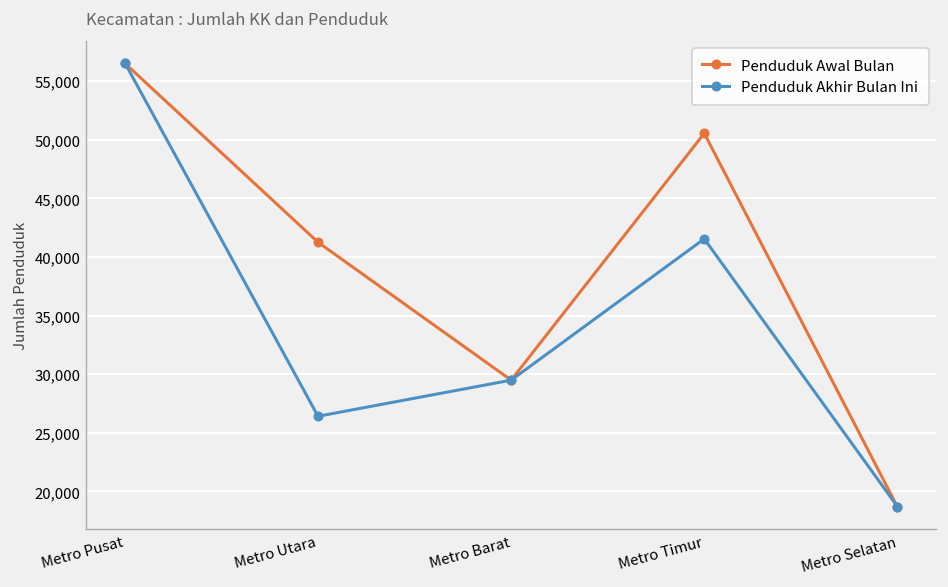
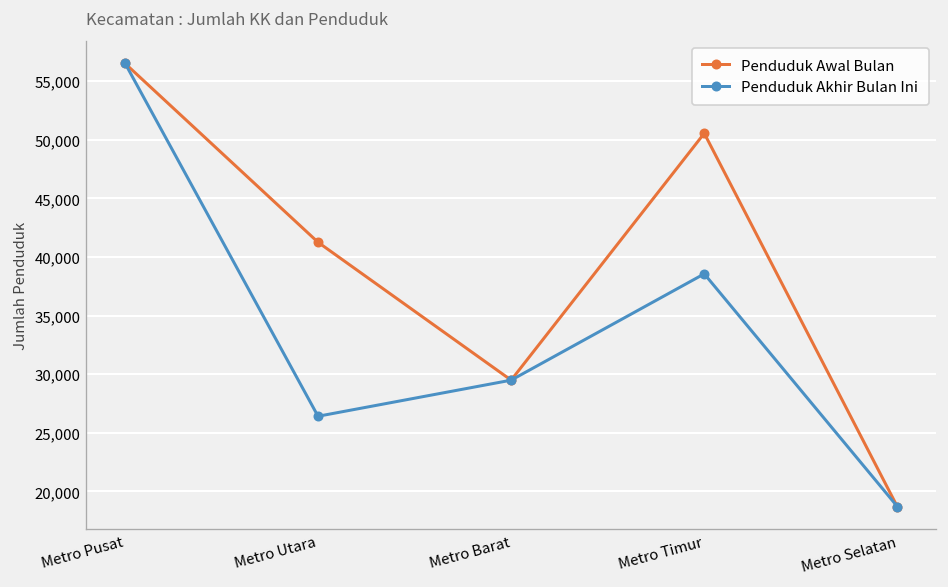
Penduduk Akhir Bulan Ini, Metro Timur: 42,000 -> 39,000
